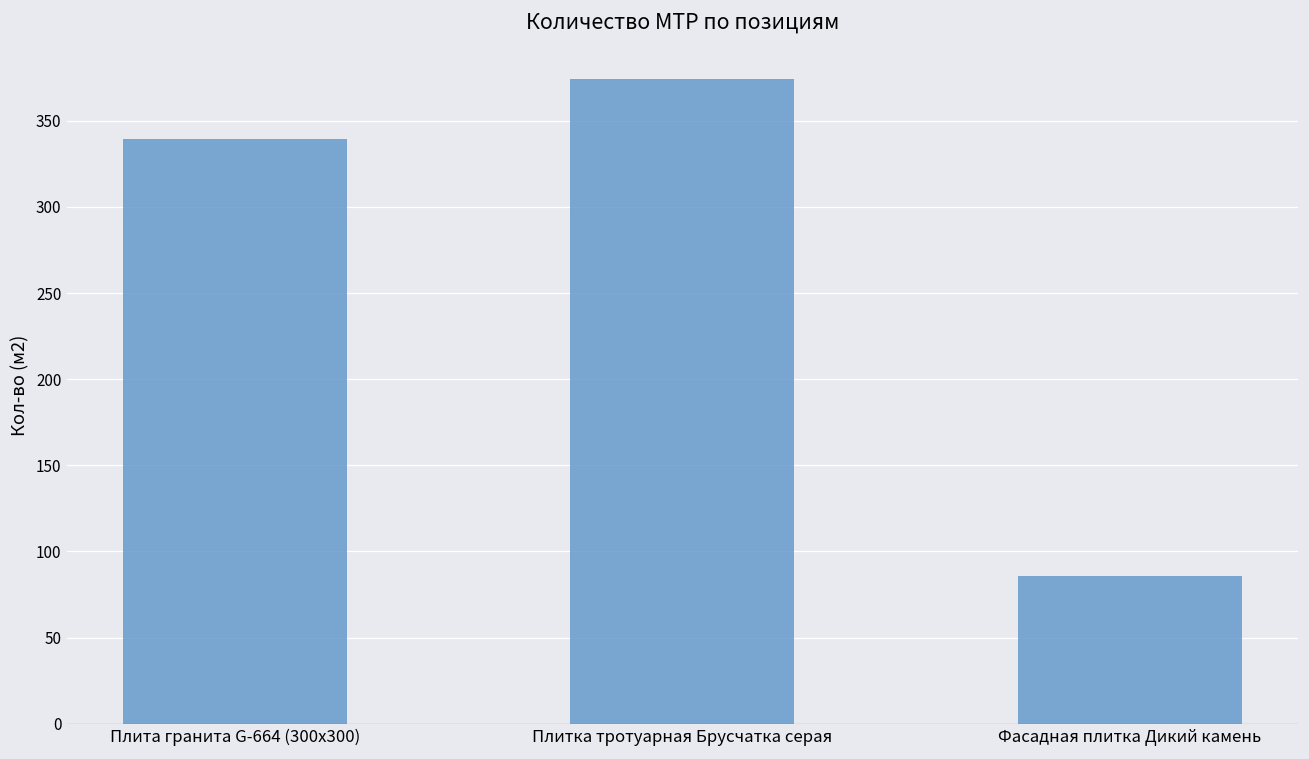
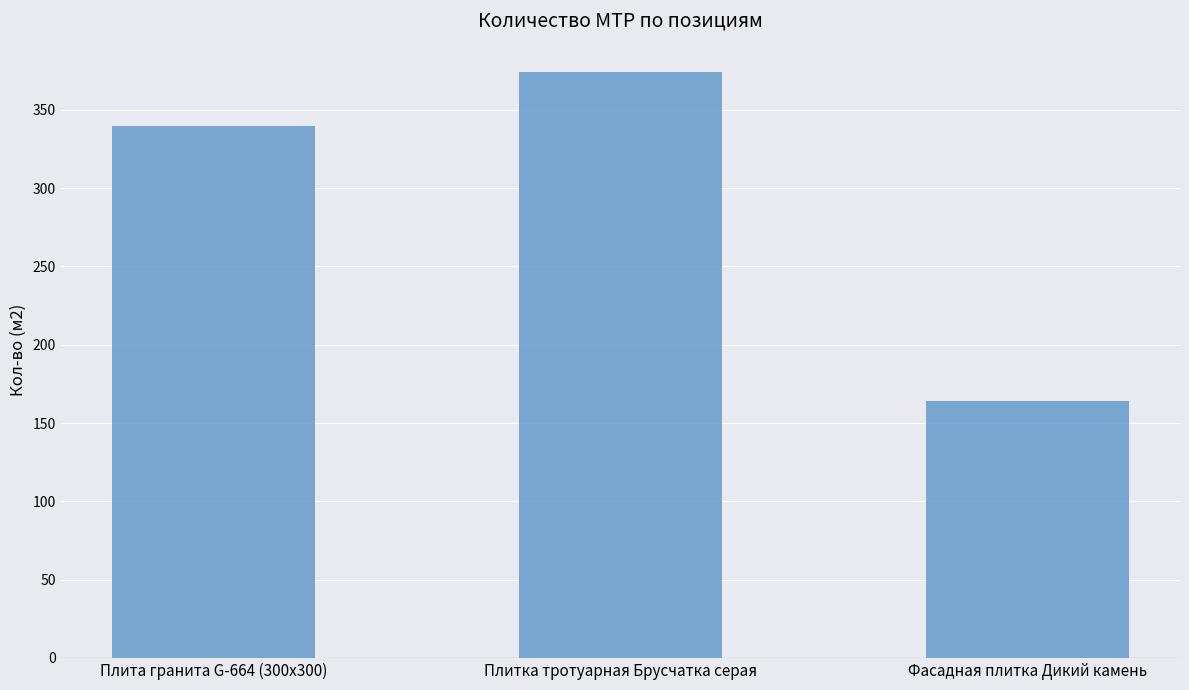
Фасадная плитка Дикий камень: 85 -> 164
